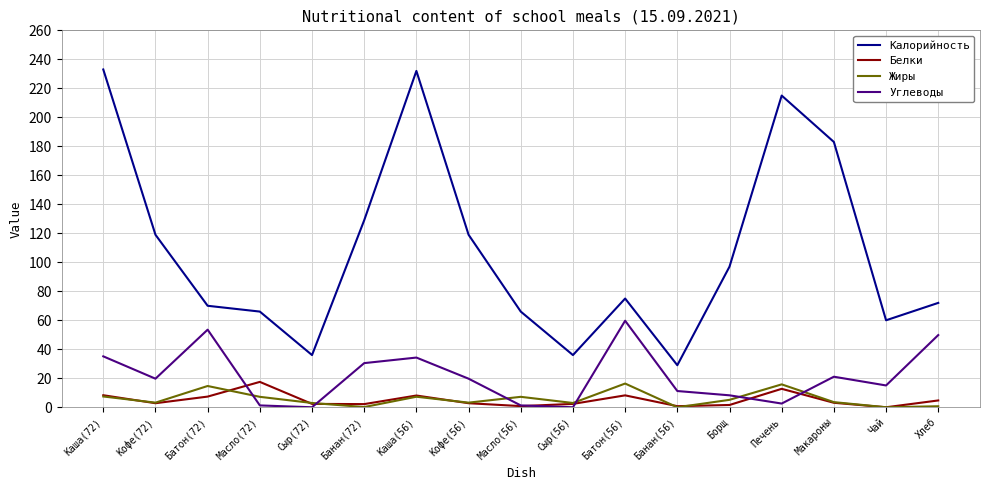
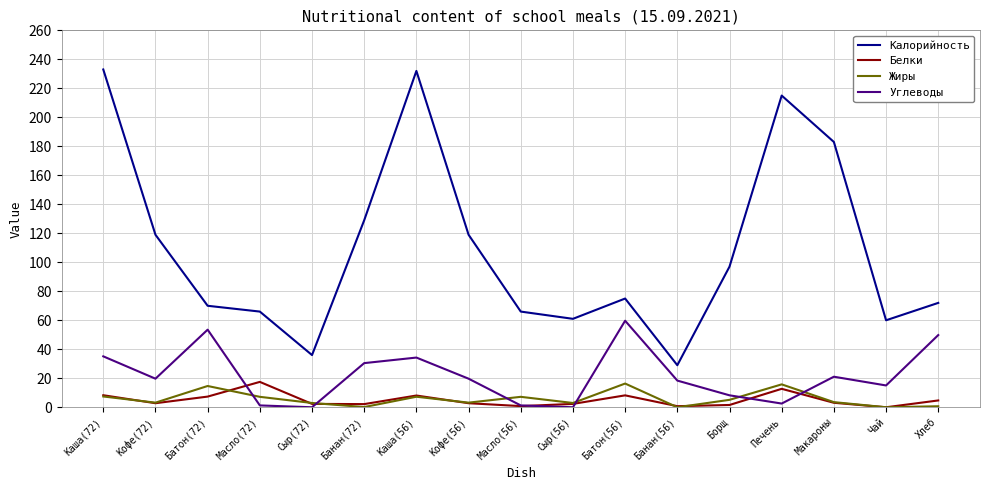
Калорийность, Сыр(56): 36 -> 61
Углеводы, Банан(56): 11 -> 18
